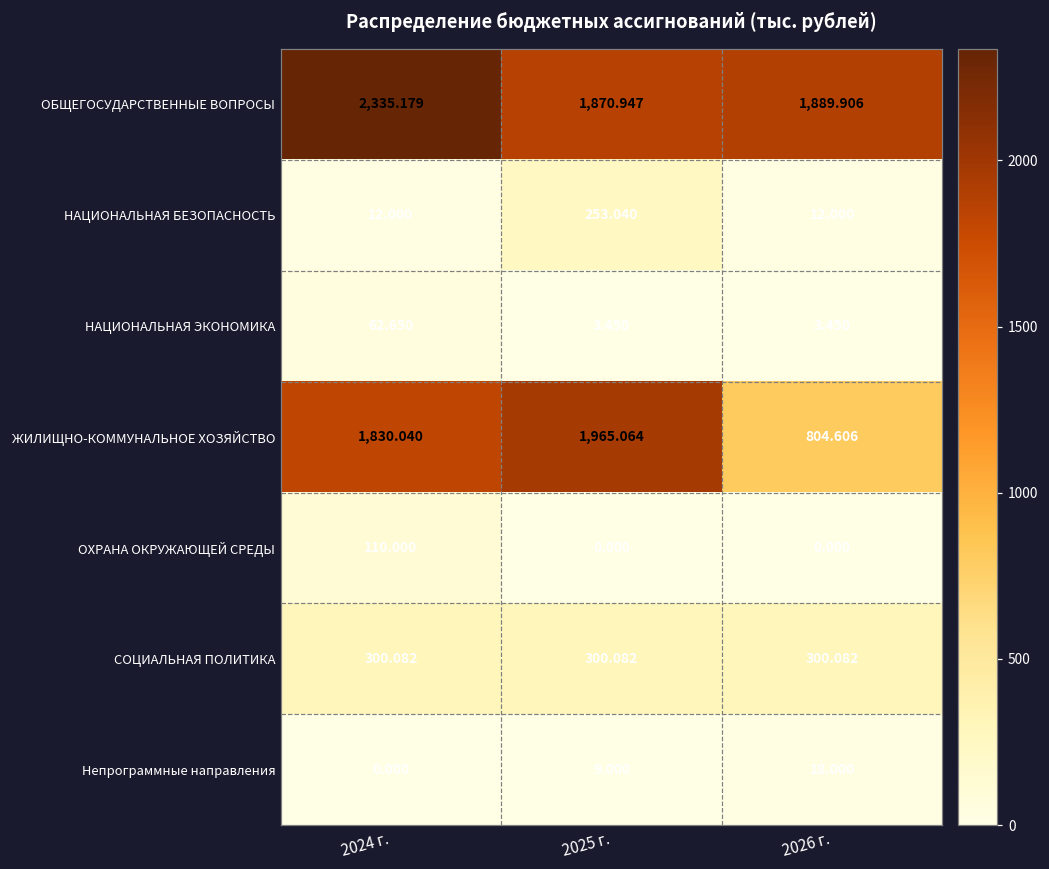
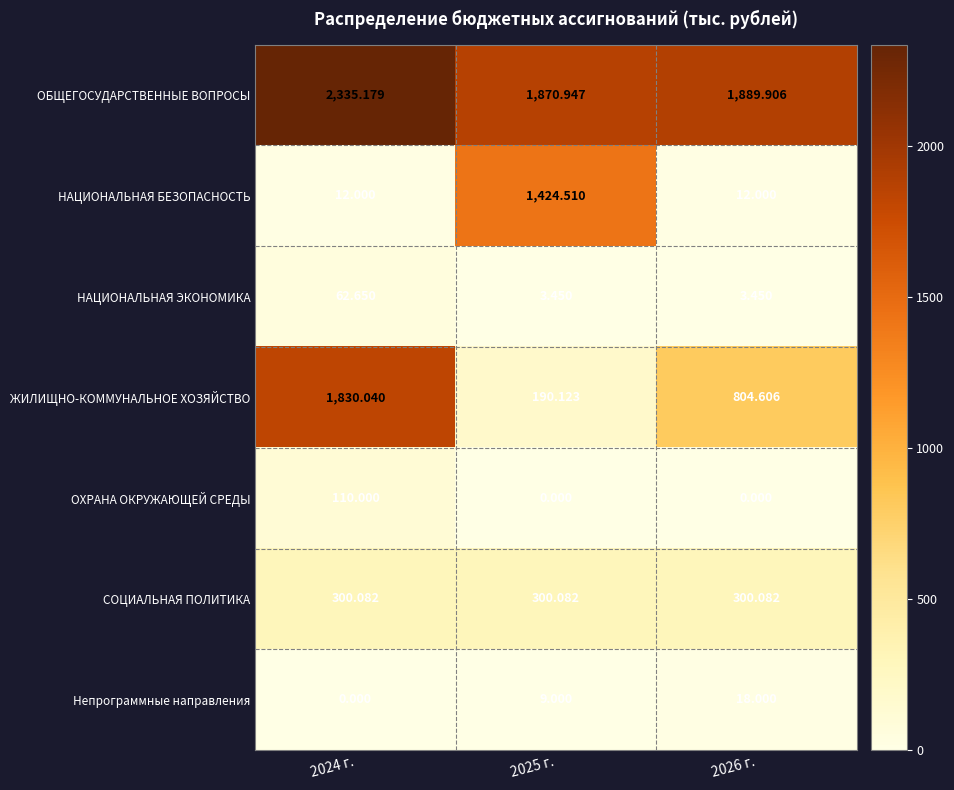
НАЦИОНАЛЬНАЯ БЕЗОПАСНОСТЬ, 2025 г.: 253.040 -> 1,424.510
ЖИЛИЩНО-КОММУНАЛЬНОЕ ХОЗЯЙСТВО, 2025 г.: 1,965.064 -> 190.123
